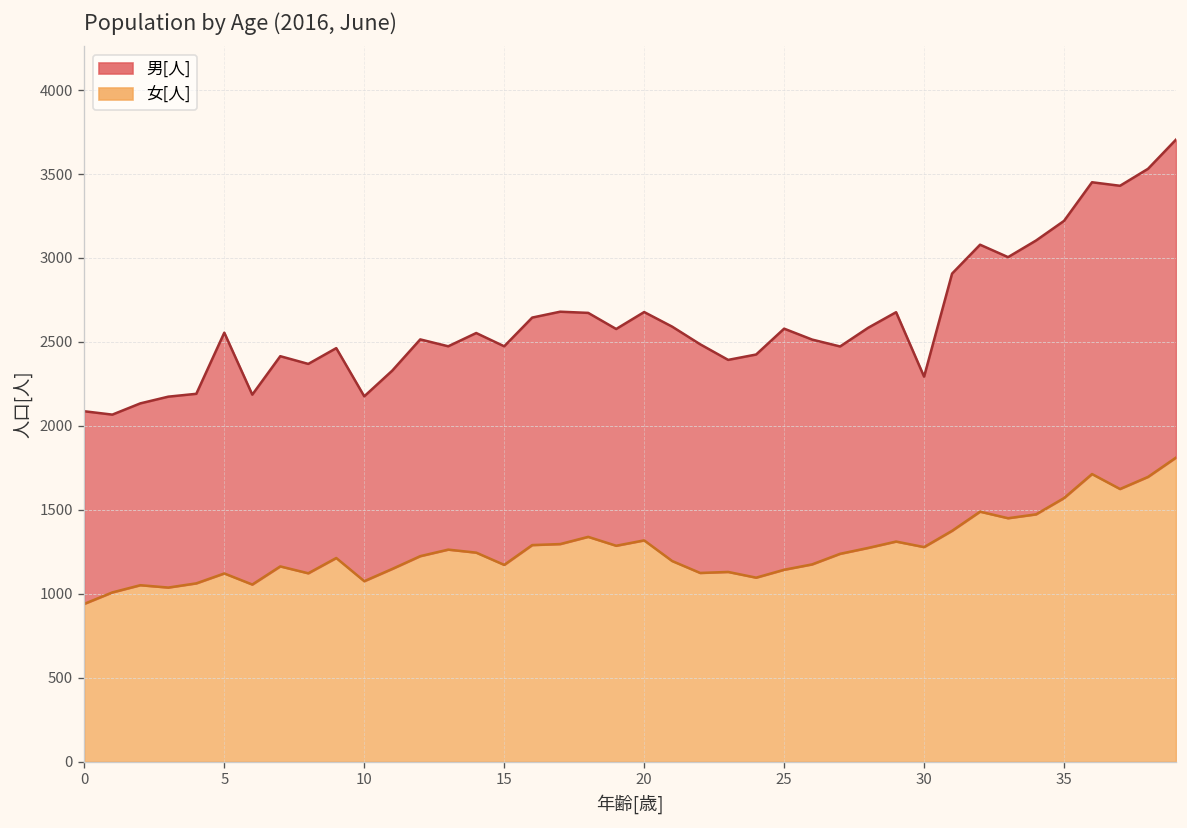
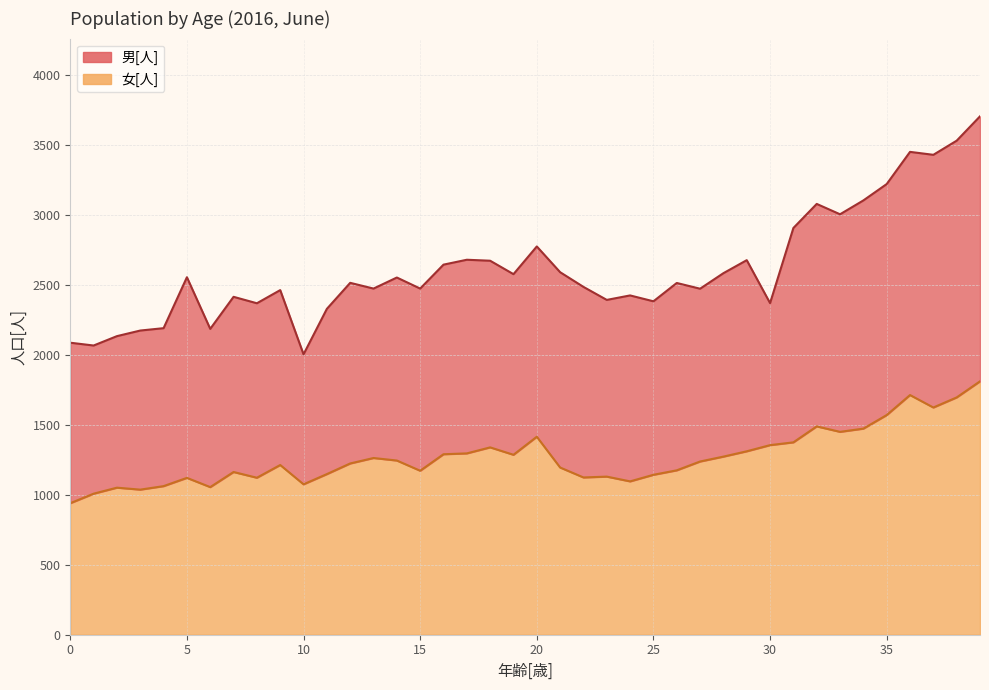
男[人], 10: 1100 -> 930
女[人], 20: 1320 -> 1420
男[人], 25: 1440 -> 1240
女[人], 30: 1280 -> 1360
